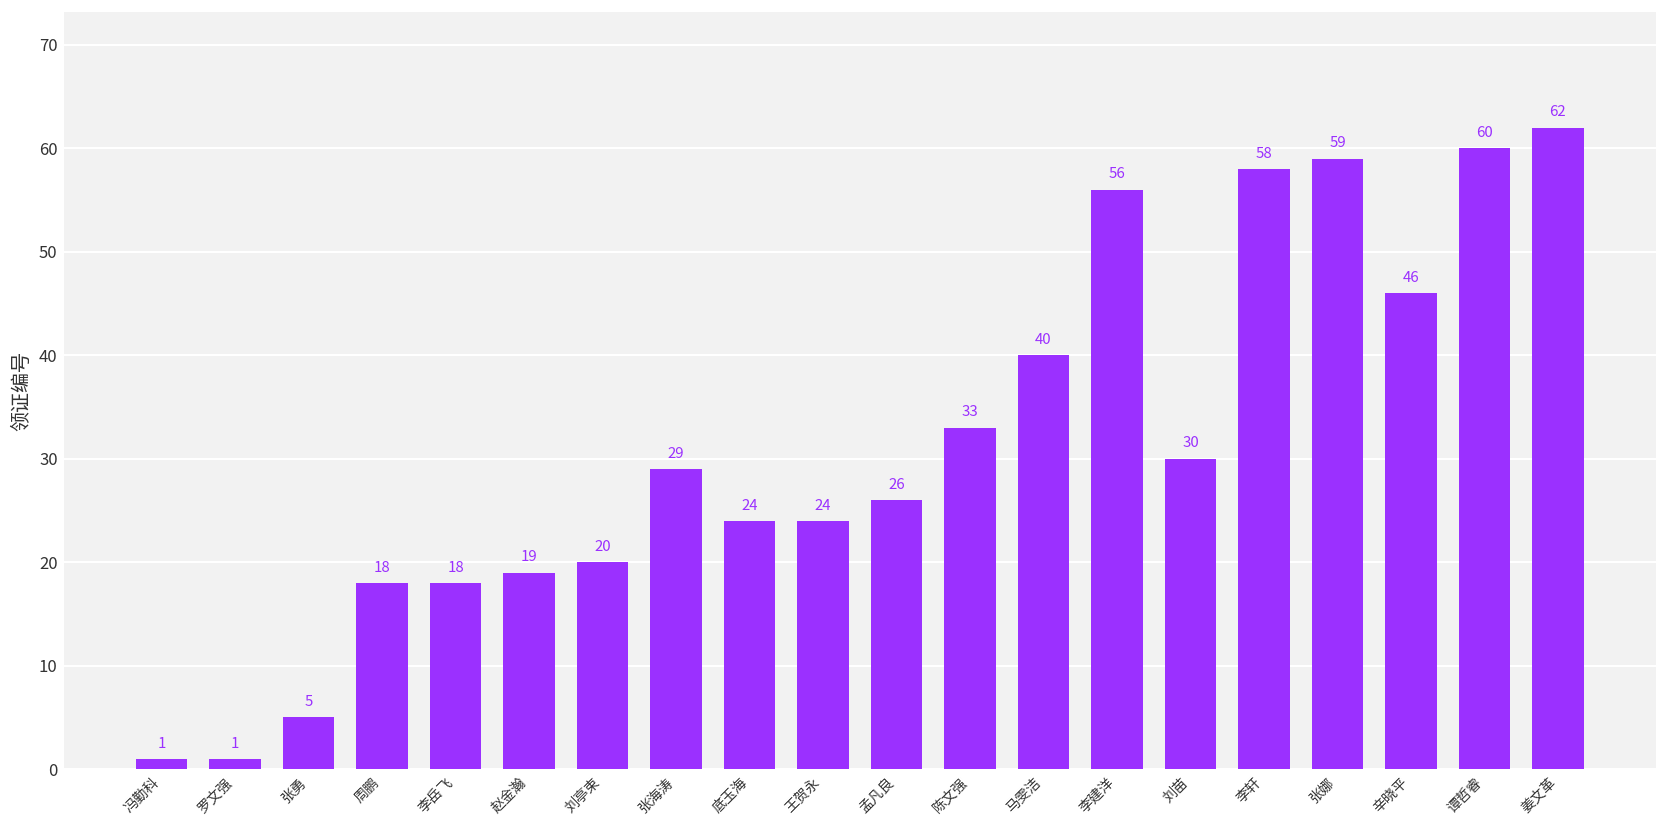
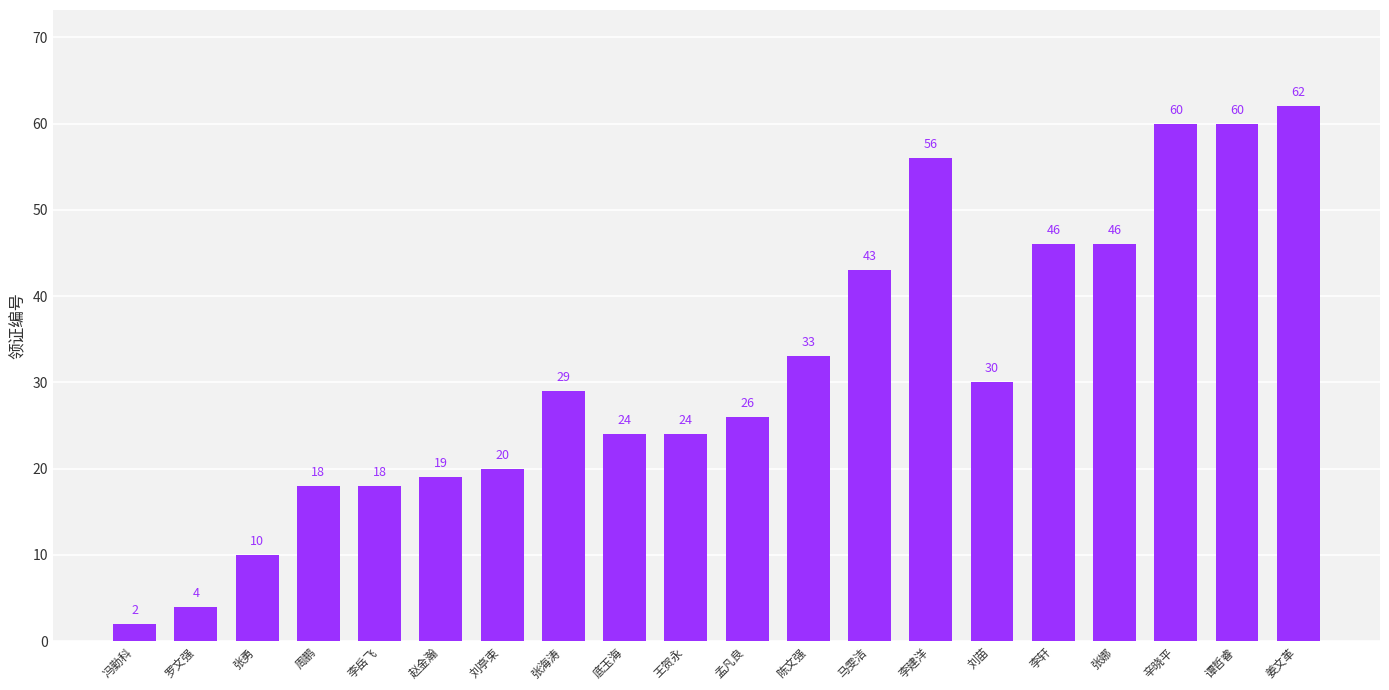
冯勤科: 1 -> 2
罗文强: 1 -> 4
张勇: 5 -> 10
马雯洁: 40 -> 43
李轩: 58 -> 46
张娜: 59 -> 46
辛晓平: 46 -> 60
